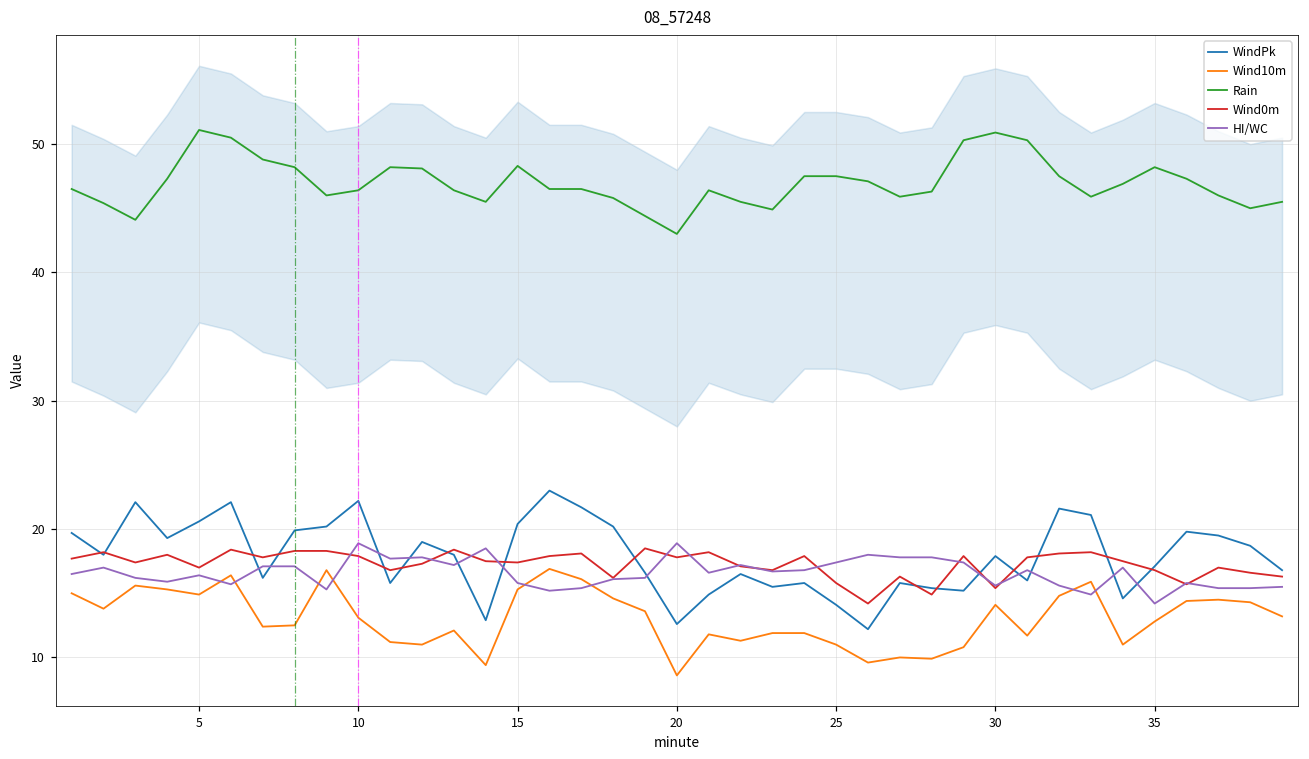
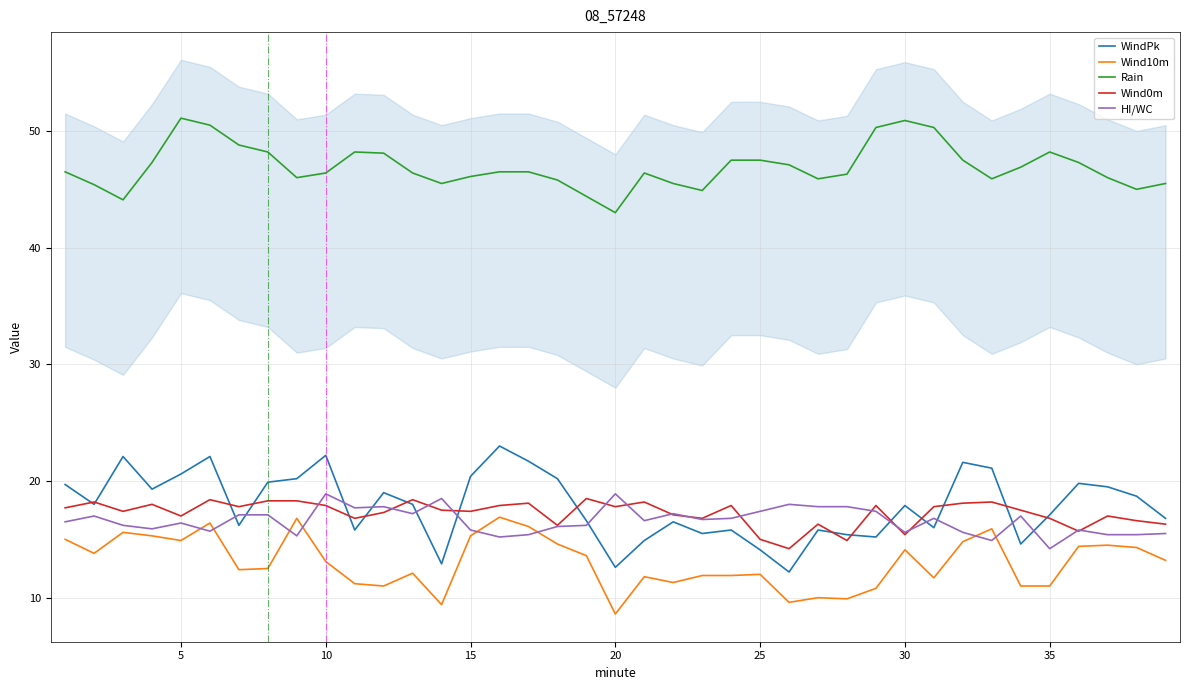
Rain, 15: 48.3 -> 46.1
Wind10m, 25: 11 -> 12
Wind0m, 25: 15.8 -> 15.0
Wind10m, 35: 12.8 -> 11.0
